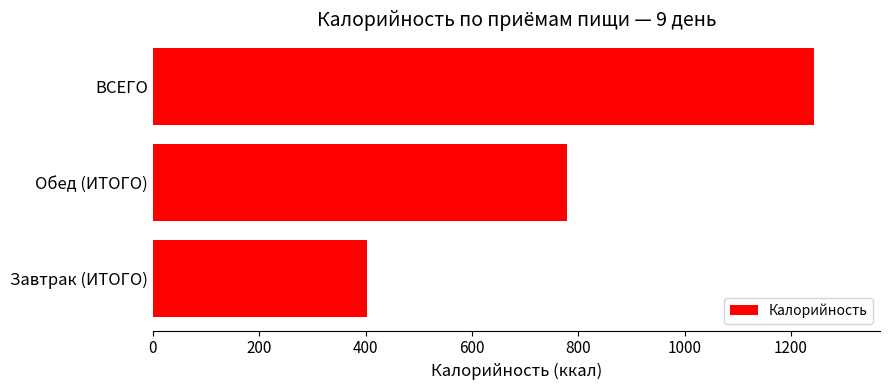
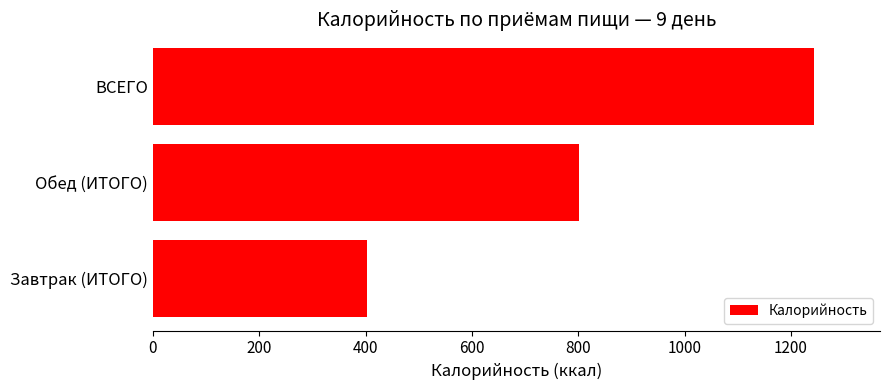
Обед (ИТОГО): 780 -> 800
